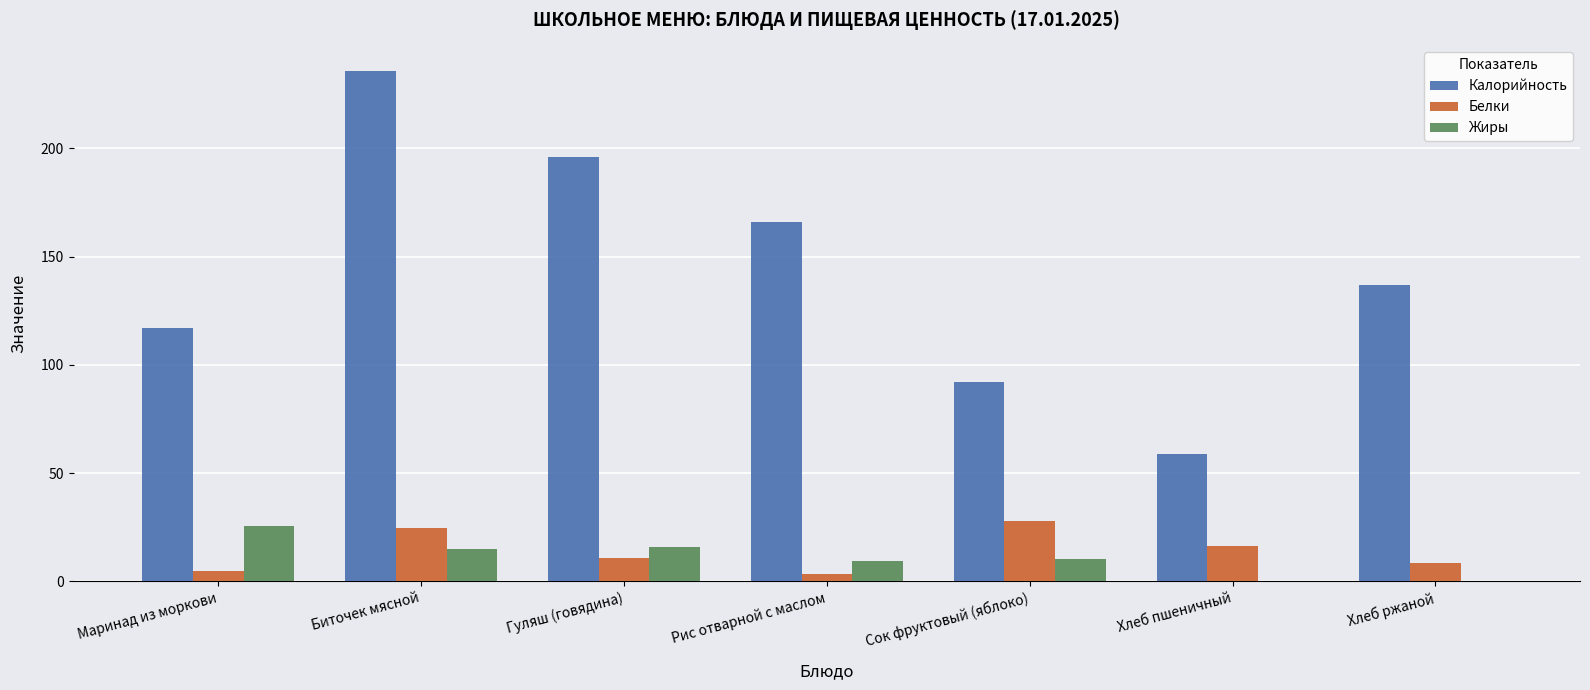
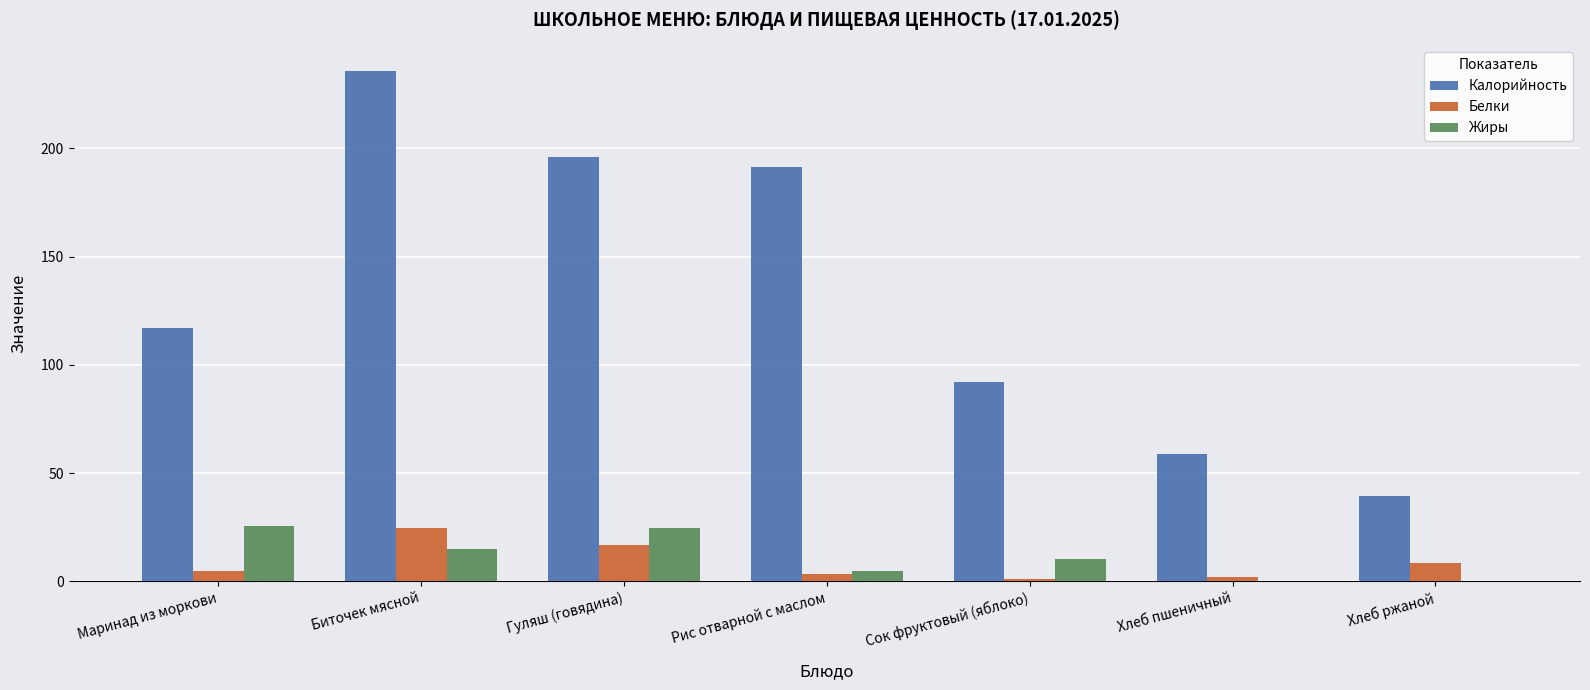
Белки, Гуляш (говядина): 11 -> 17
Жиры, Гуляш (говядина): 16 -> 24
Калорийность, Рис отварной с маслом: 166 -> 191
Жиры, Рис отварной с маслом: 10 -> 5
Белки, Сок фруктовый (яблоко): 28 -> 1
Белки, Хлеб пшеничный: 16 -> 2
Калорийность, Хлеб ржаной: 137 -> 40
